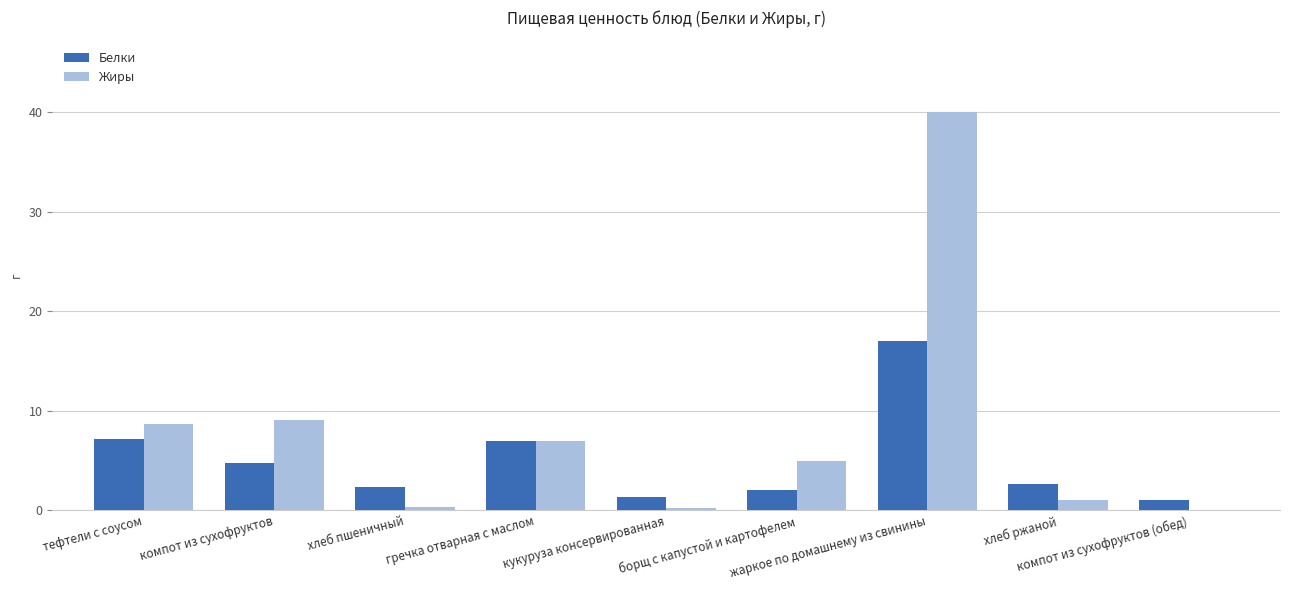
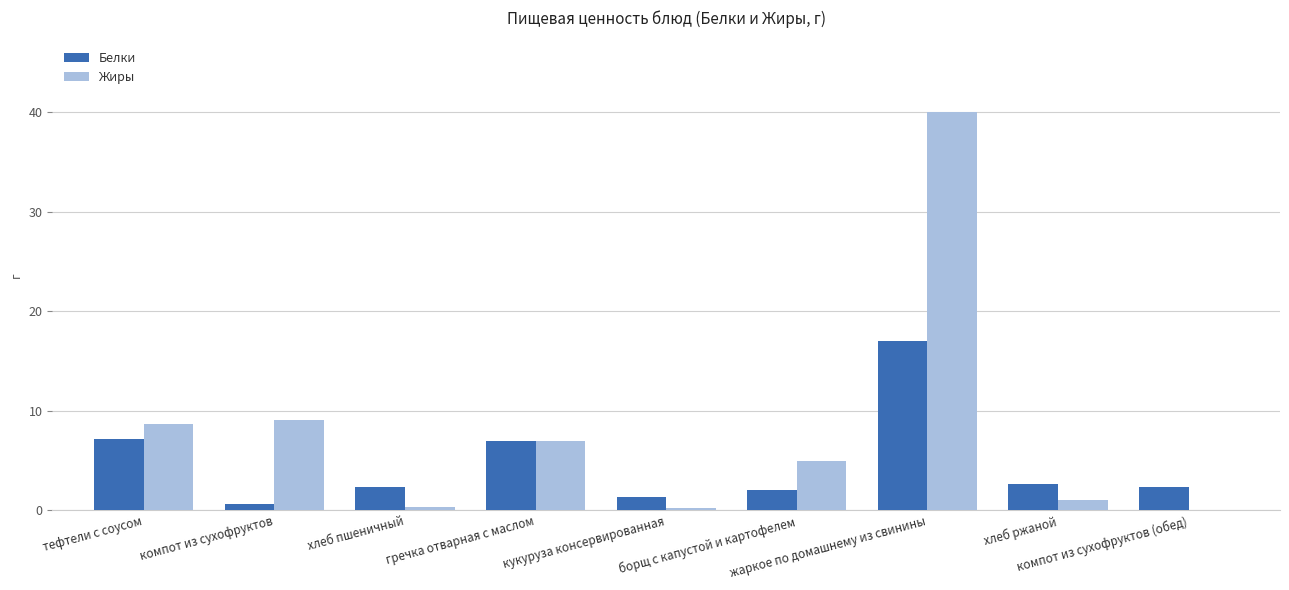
Белки, компот из сухофруктов: 5 -> 1
Белки, компот из сухофруктов (обед): 1 -> 2
